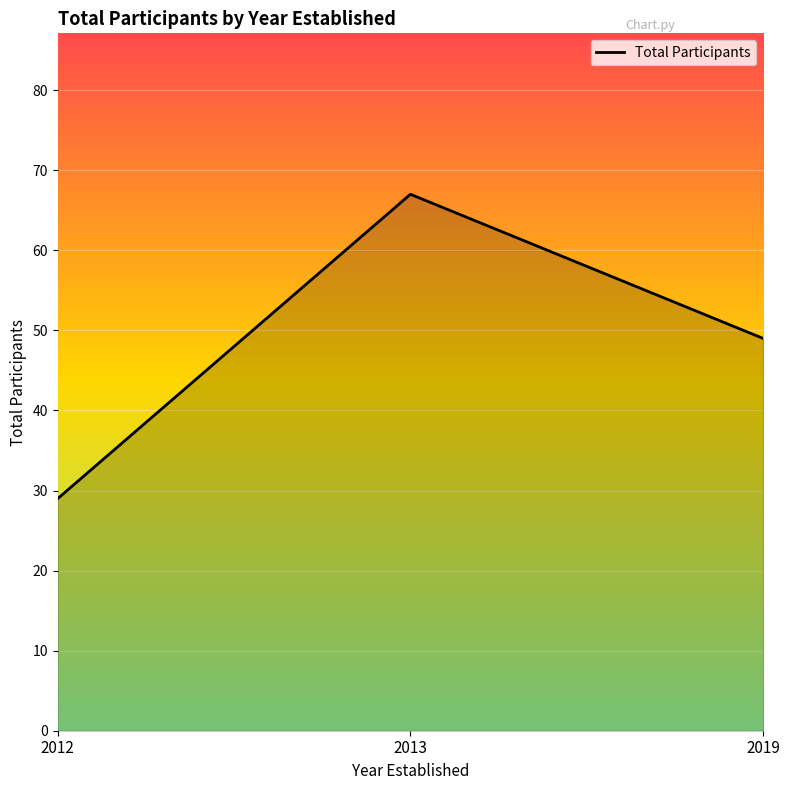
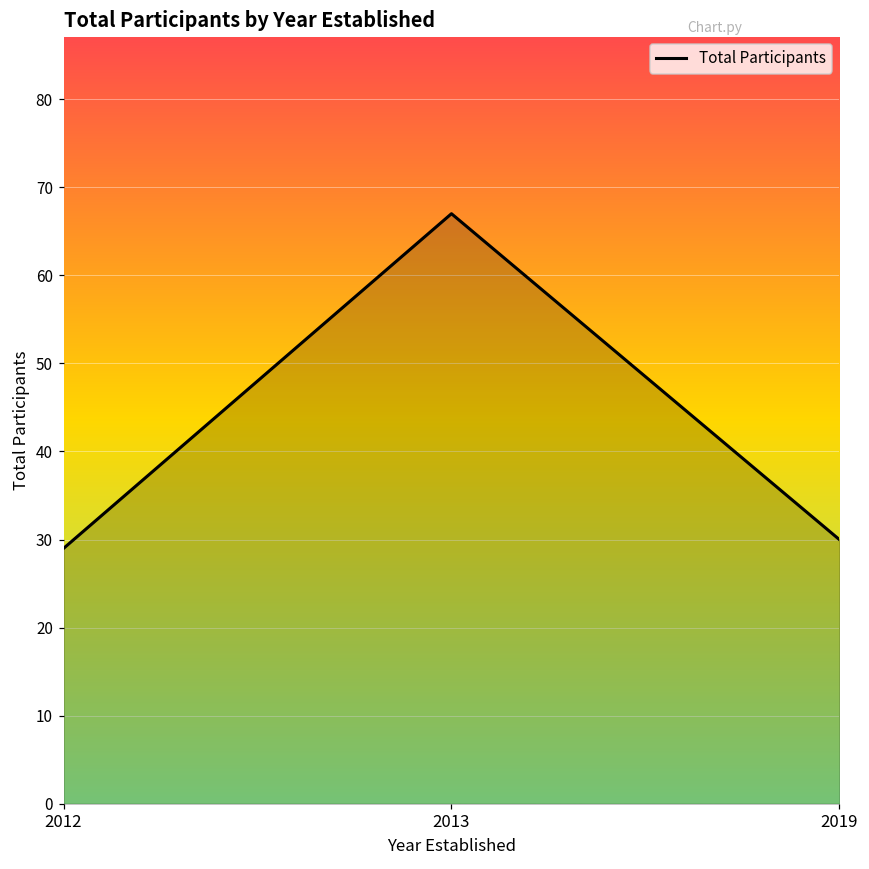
2019: 49 -> 30
